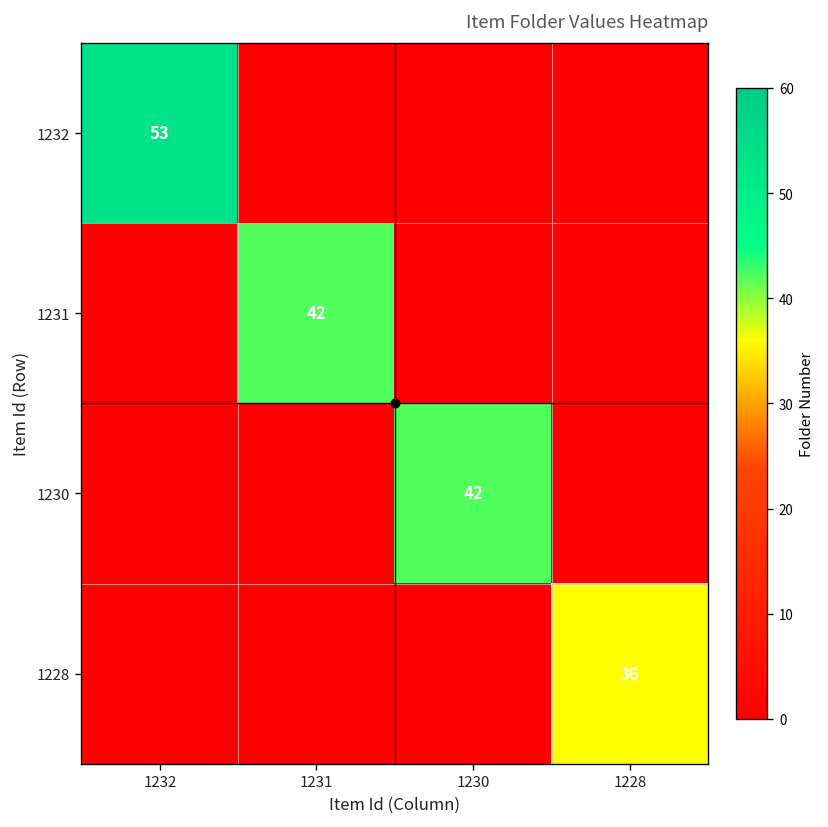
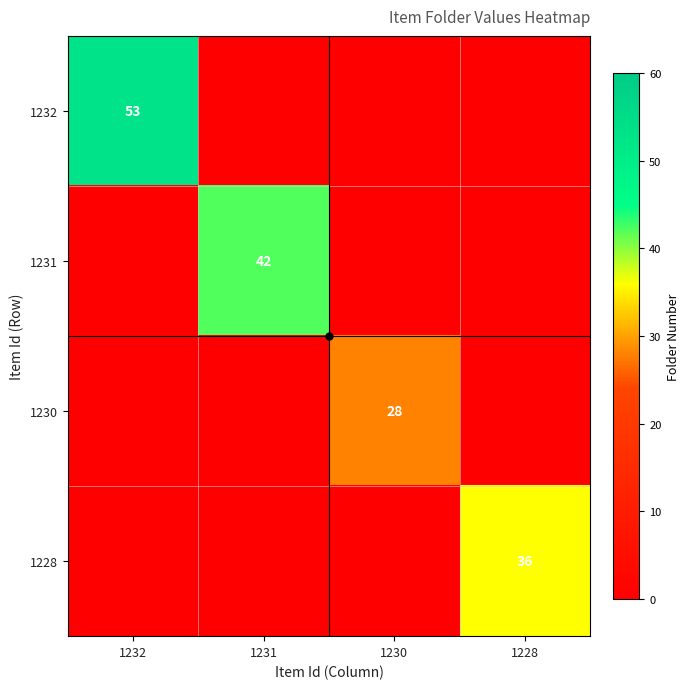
1230, 1230: 42 -> 28
